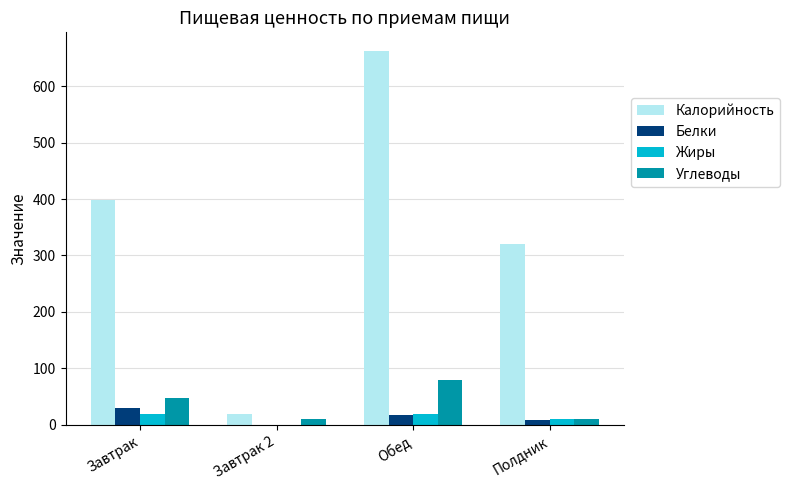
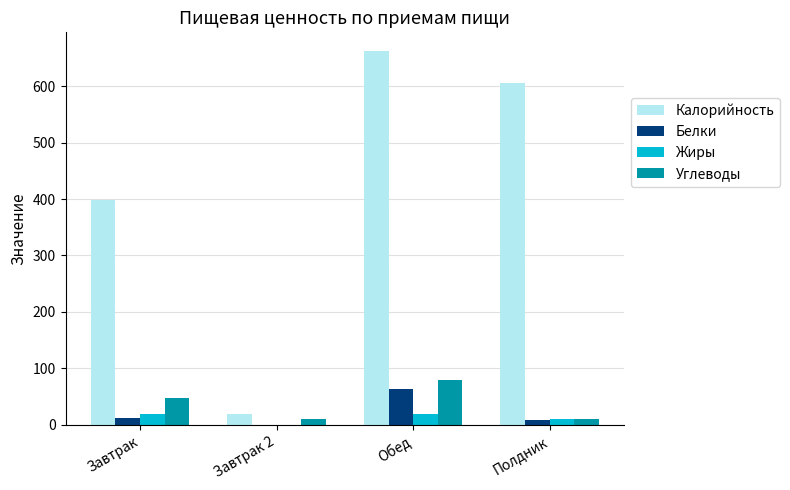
Белки, Завтрак: 30 -> 10
Белки, Обед: 20 -> 60
Калорийность, Полдник: 320 -> 610
